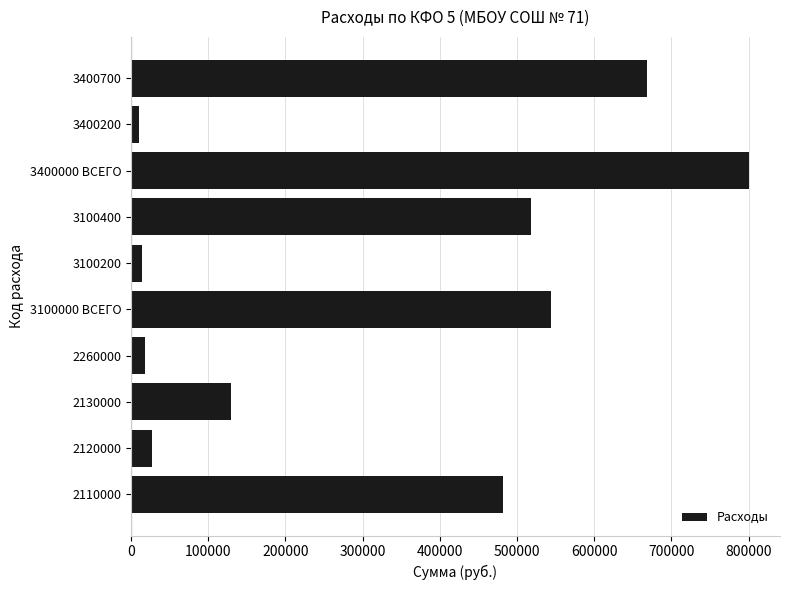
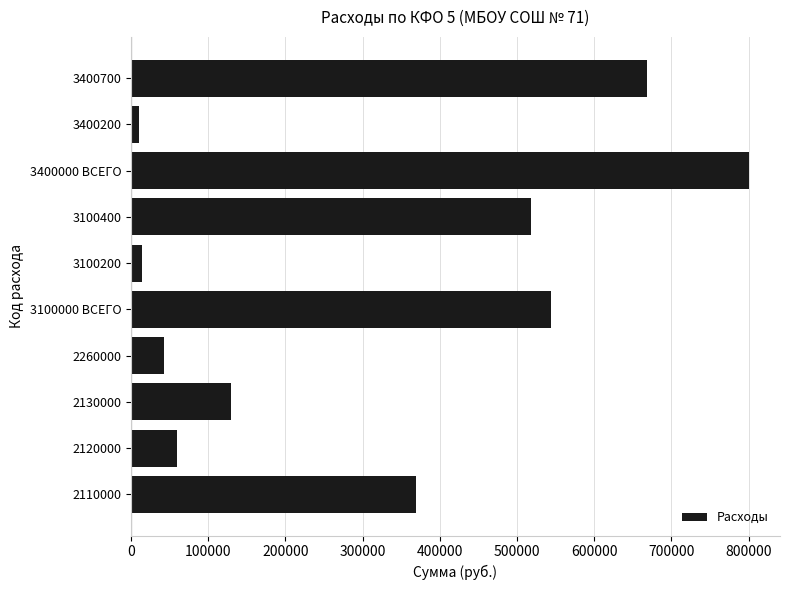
2260000: 20000 -> 40000
2120000: 30000 -> 60000
2110000: 480000 -> 370000
